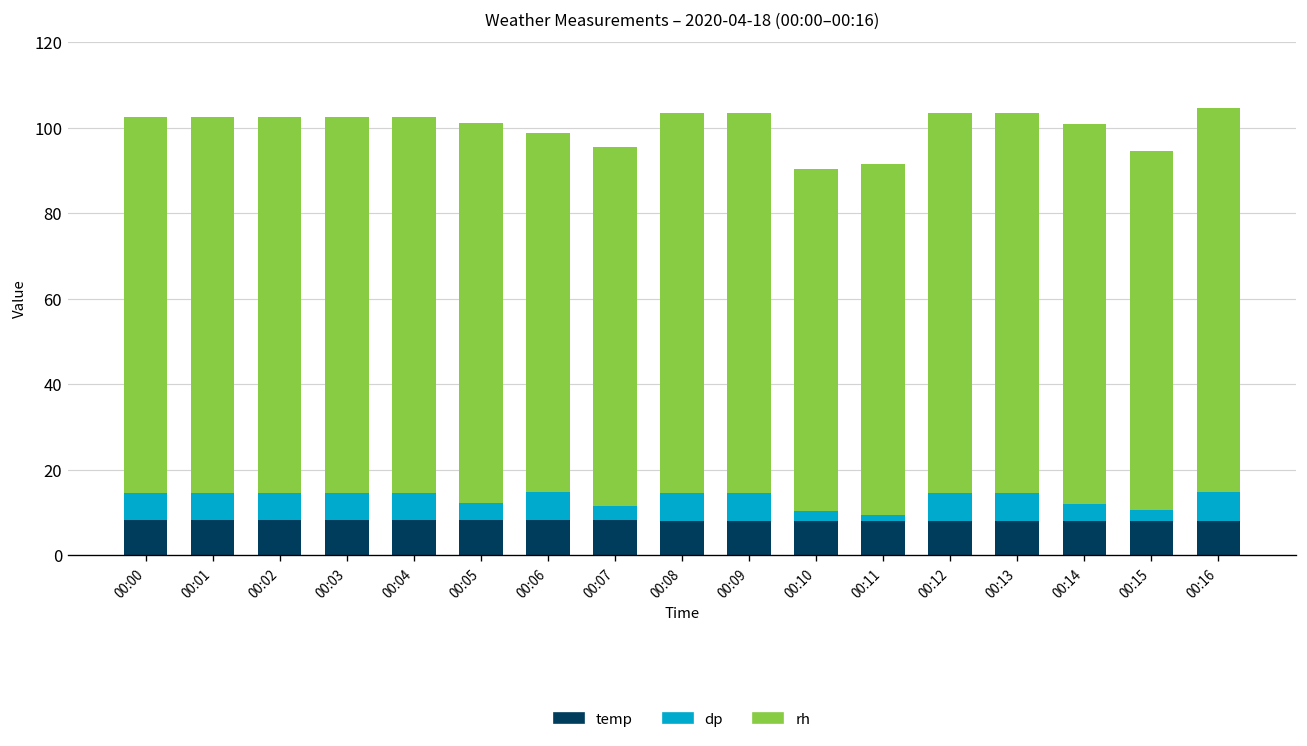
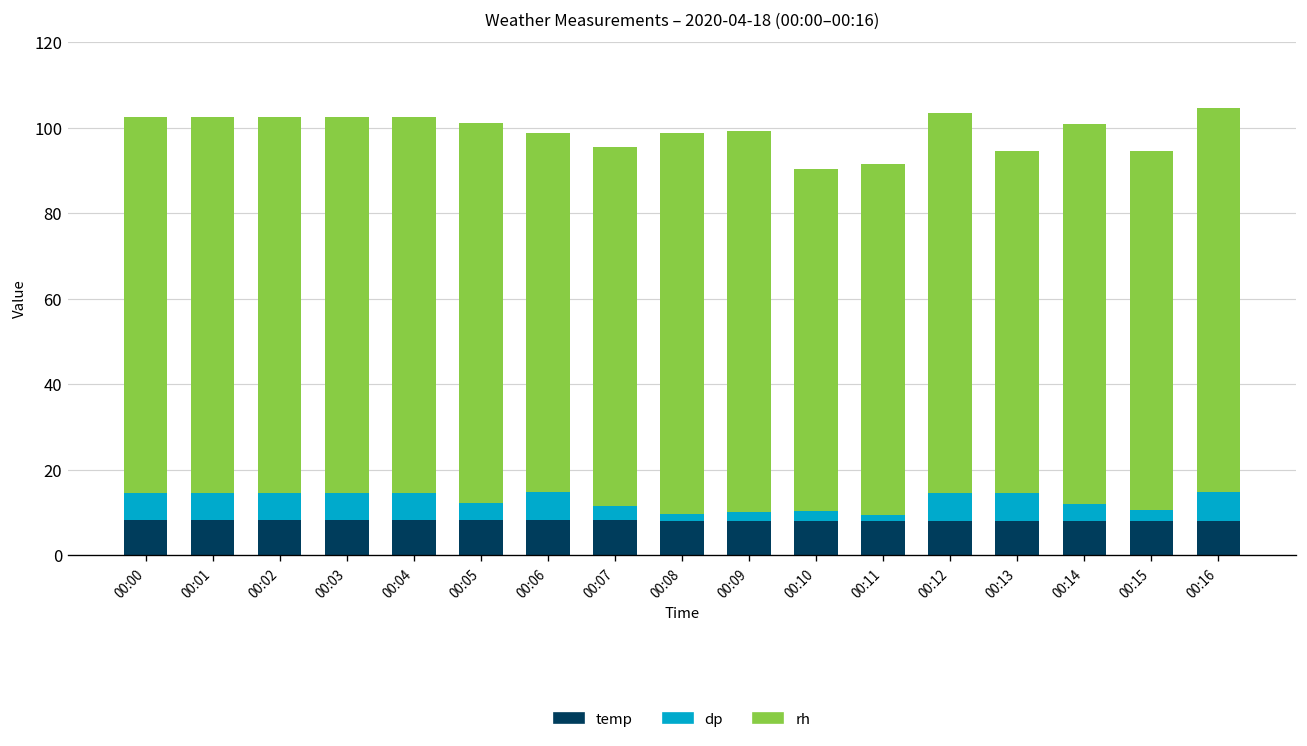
dp, 00:08: 6 -> 2
dp, 00:09: 6 -> 2
rh, 00:13: 89 -> 80
